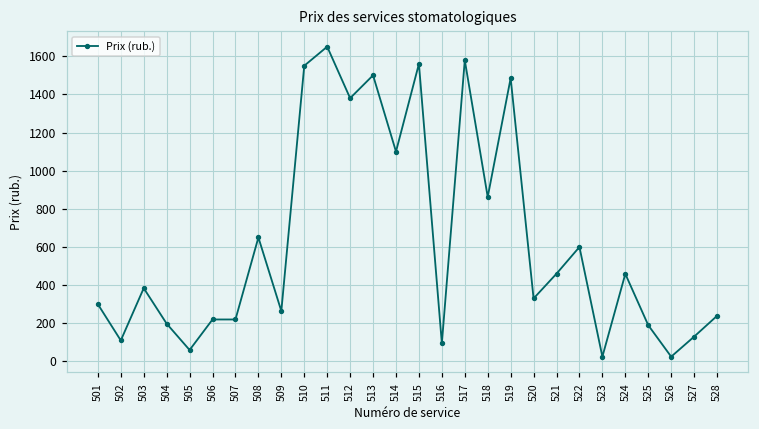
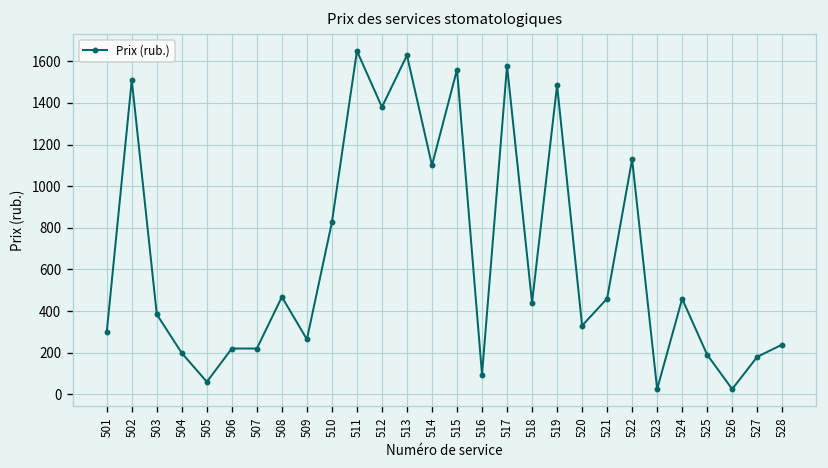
502: 110 -> 1510
508: 650 -> 470
510: 1550 -> 830
513: 1500 -> 1630
518: 860 -> 440
522: 600 -> 1130
527: 130 -> 180
